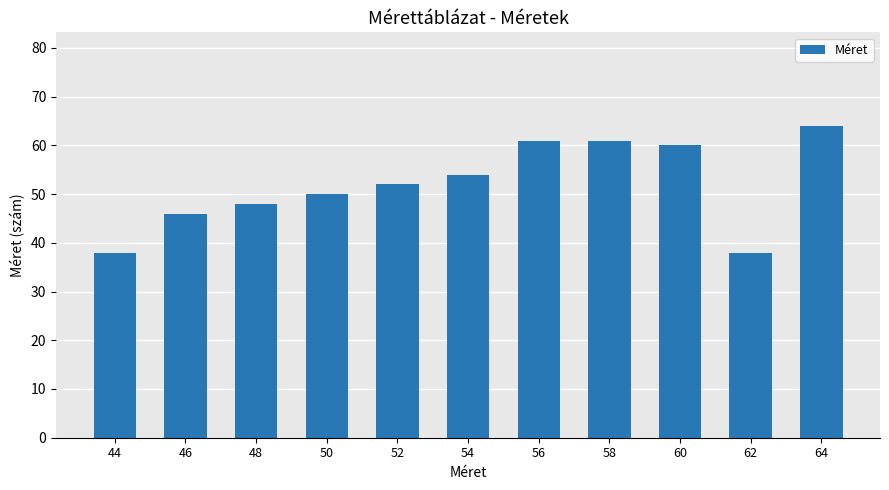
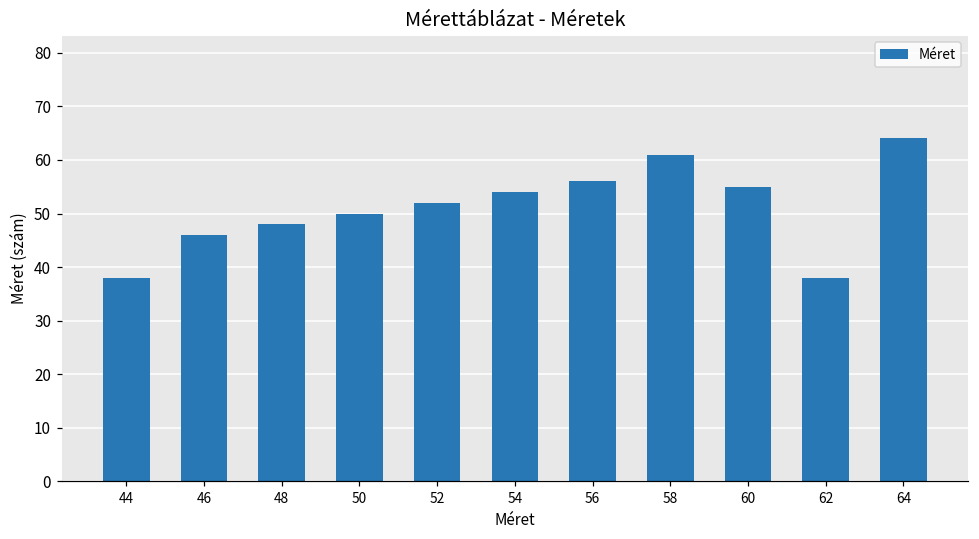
56: 61 -> 56
60: 60 -> 55
